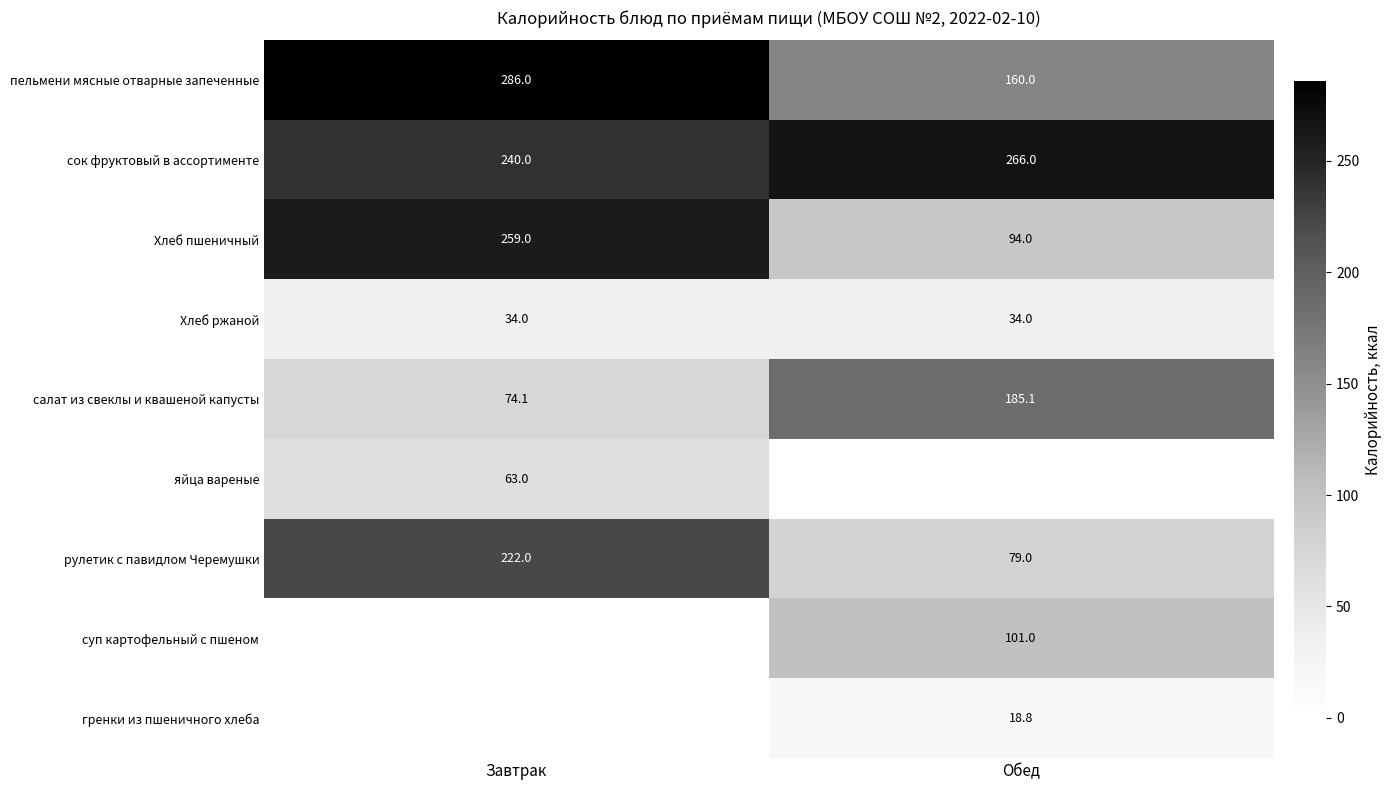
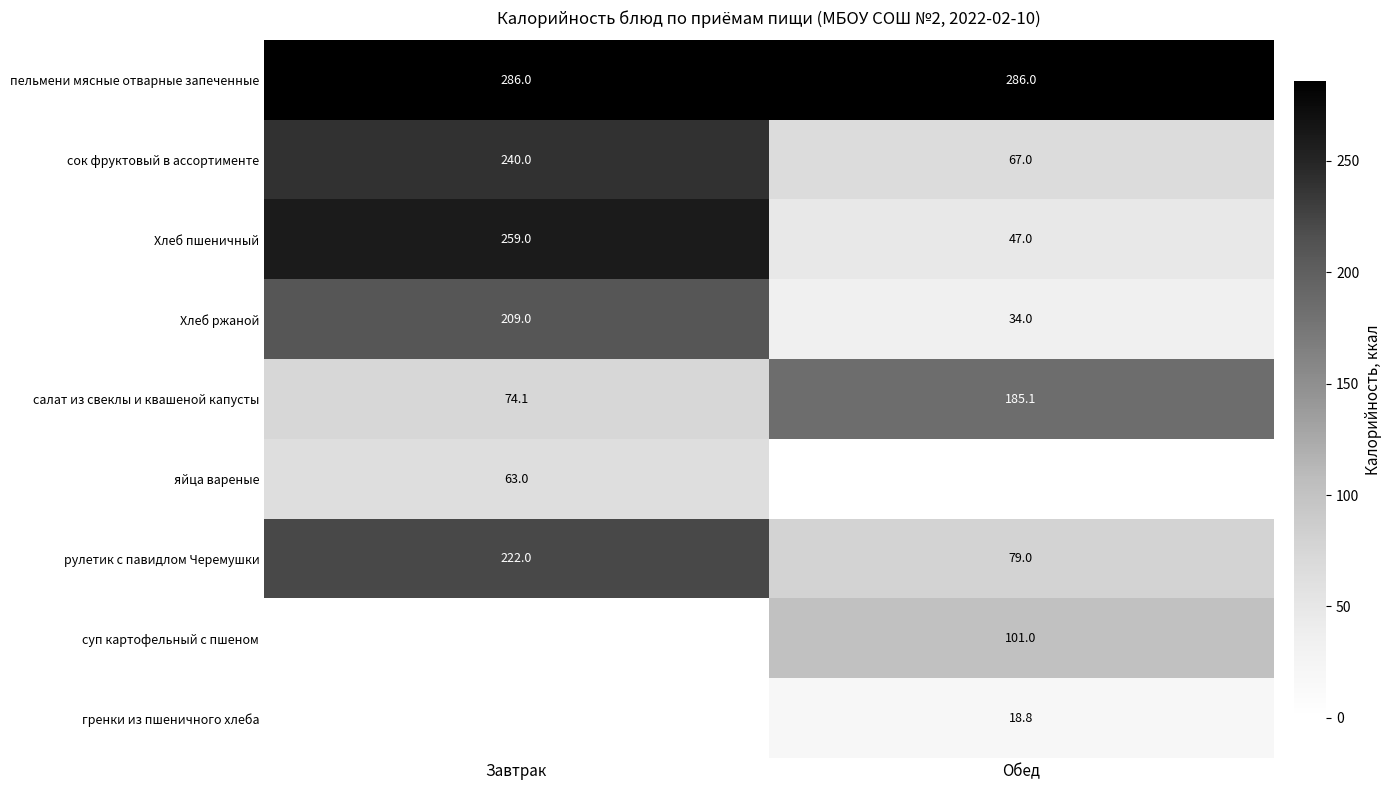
пельмени мясные отварные запеченные, Обед: 160.0 -> 286.0
сок фруктовый в ассортименте, Обед: 266.0 -> 67.0
Хлеб пшеничный, Обед: 94.0 -> 47.0
Хлеб ржаной, Завтрак: 34.0 -> 209.0
